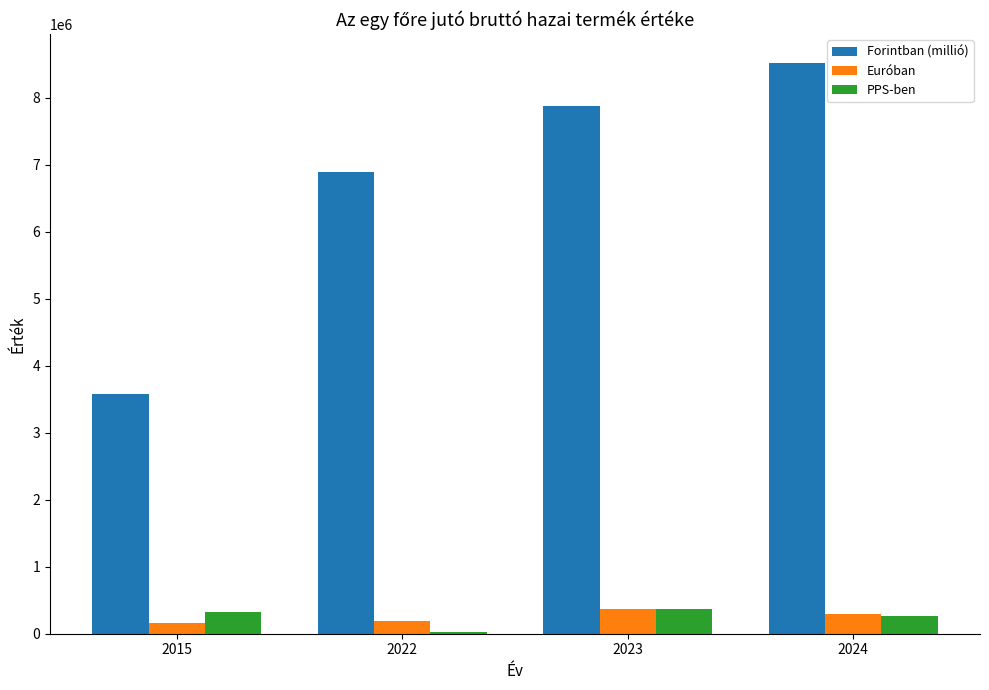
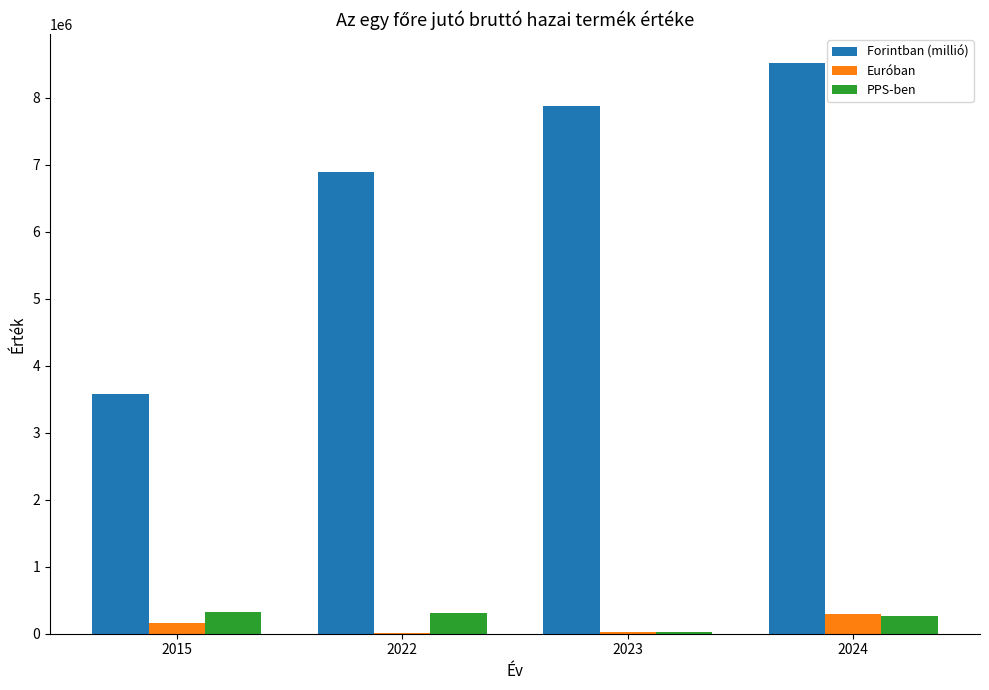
Euróban, 2022: 200000 -> 0
PPS-ben, 2022: 0 -> 300000
Euróban, 2023: 400000 -> 0
PPS-ben, 2023: 400000 -> 0
